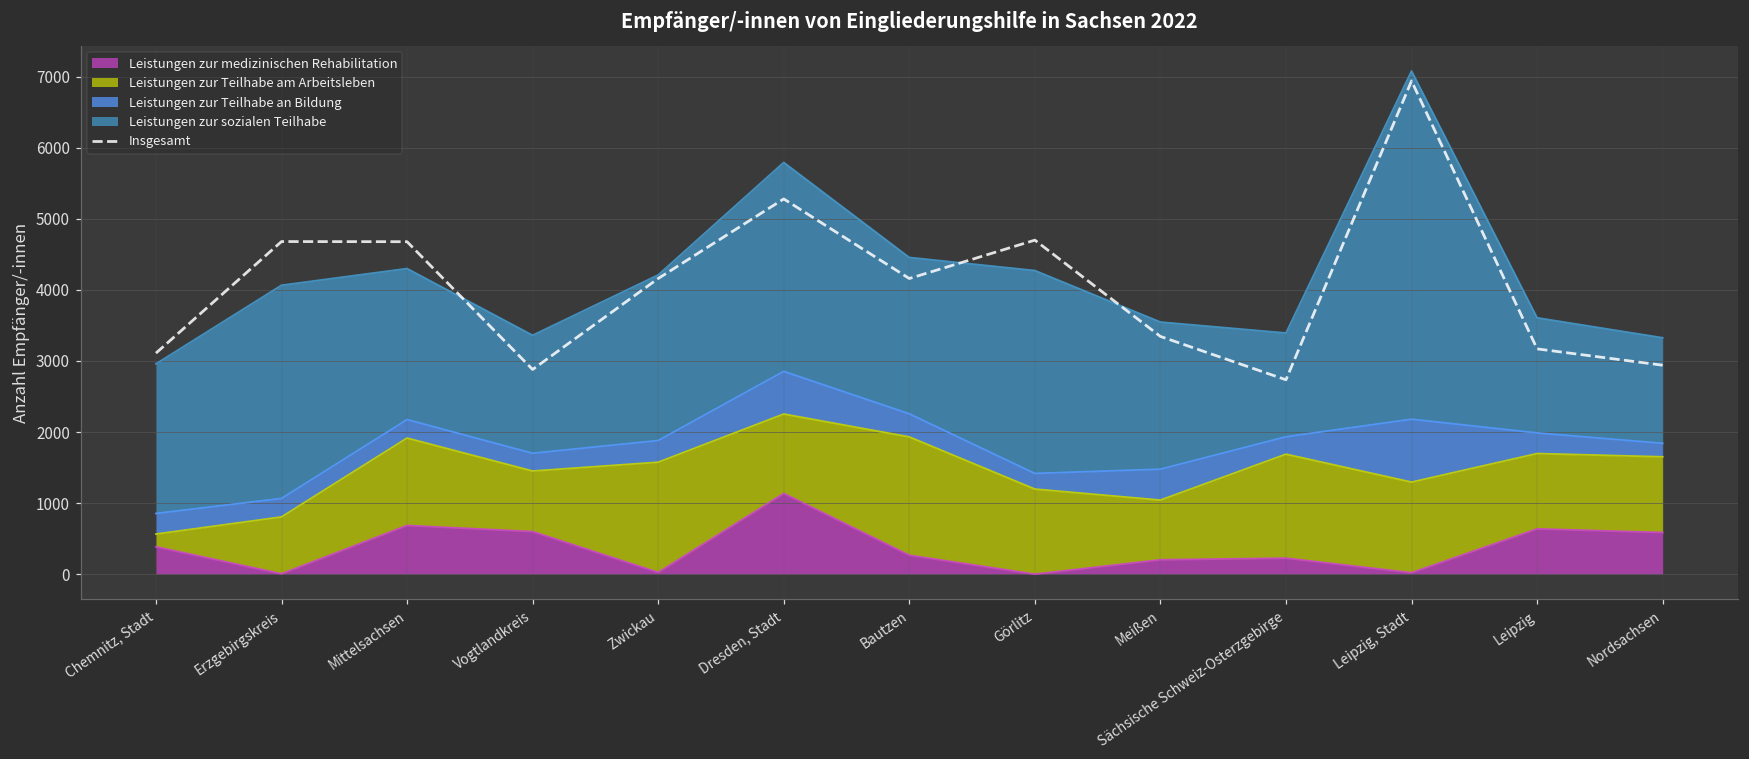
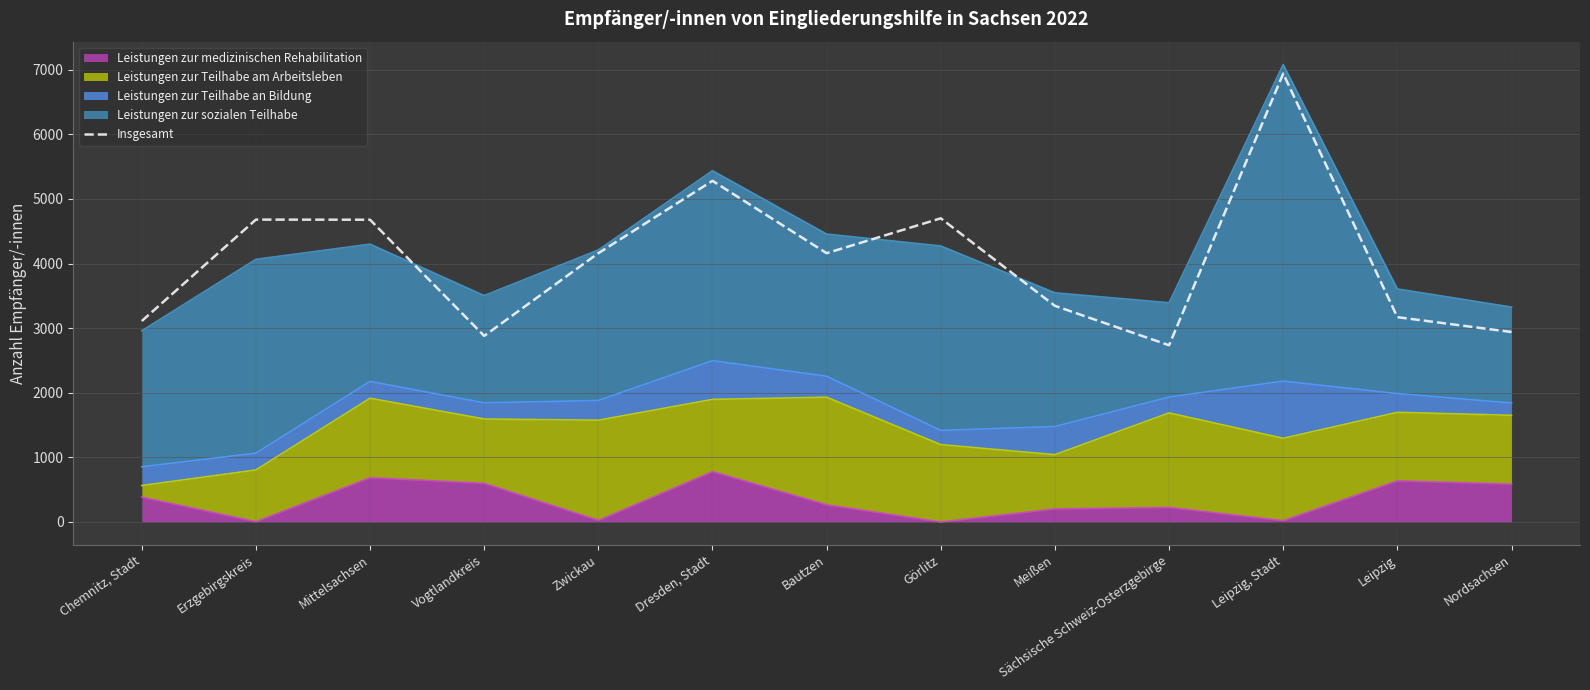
Leistungen zur Teilhabe am Arbeitsleben, Vogtlandkreis: 900 -> 1000
Leistungen zur medizinischen Rehabilitation, Dresden, Stadt: 1100 -> 800
